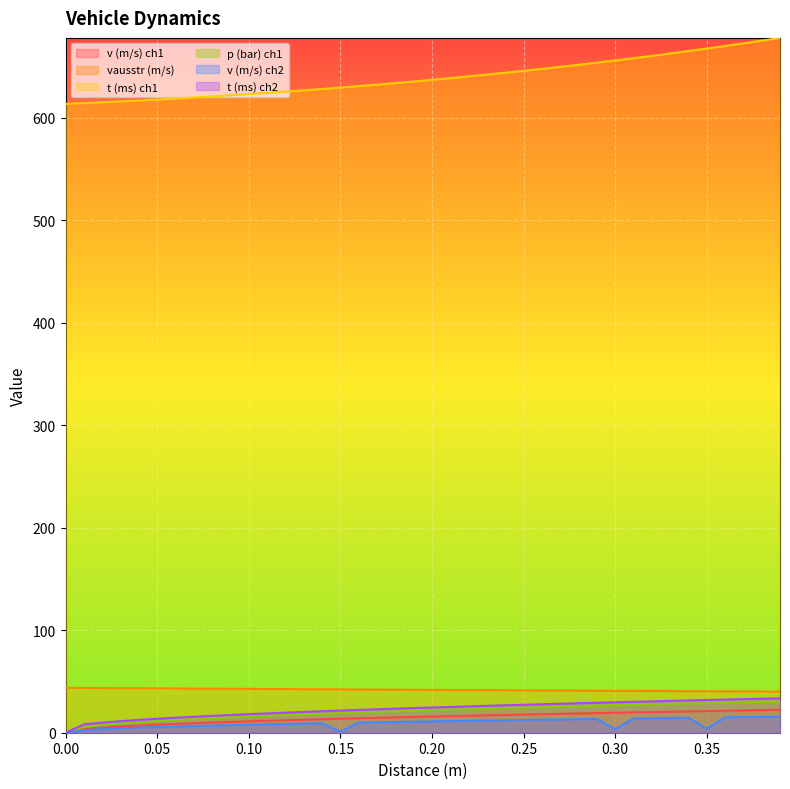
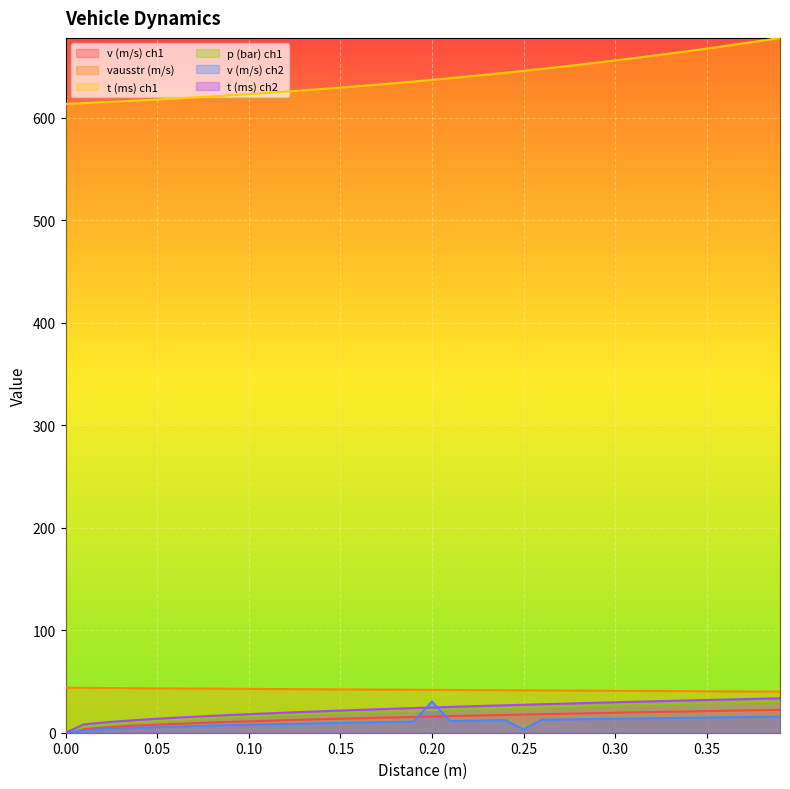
v (m/s) ch2, 0.15: 1 -> 10
v (m/s) ch2, 0.20: 11 -> 30
v (m/s) ch2, 0.25: 12 -> 3
v (m/s) ch2, 0.30: 3 -> 14
v (m/s) ch2, 0.35: 4 -> 15
